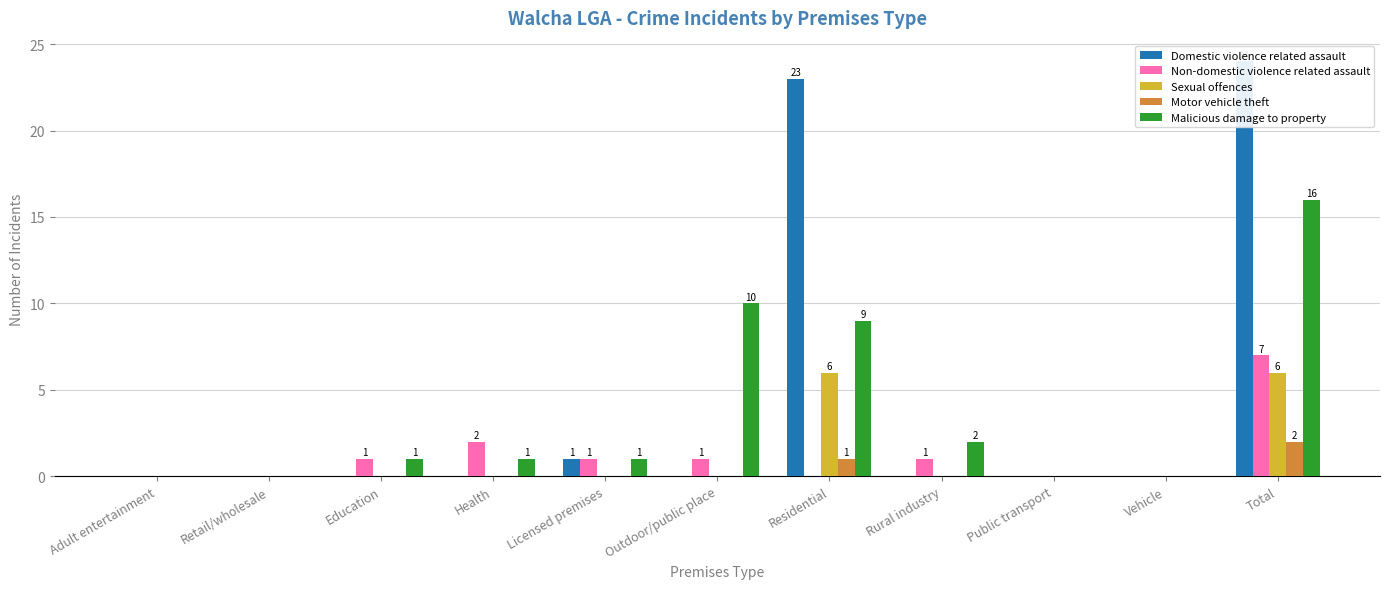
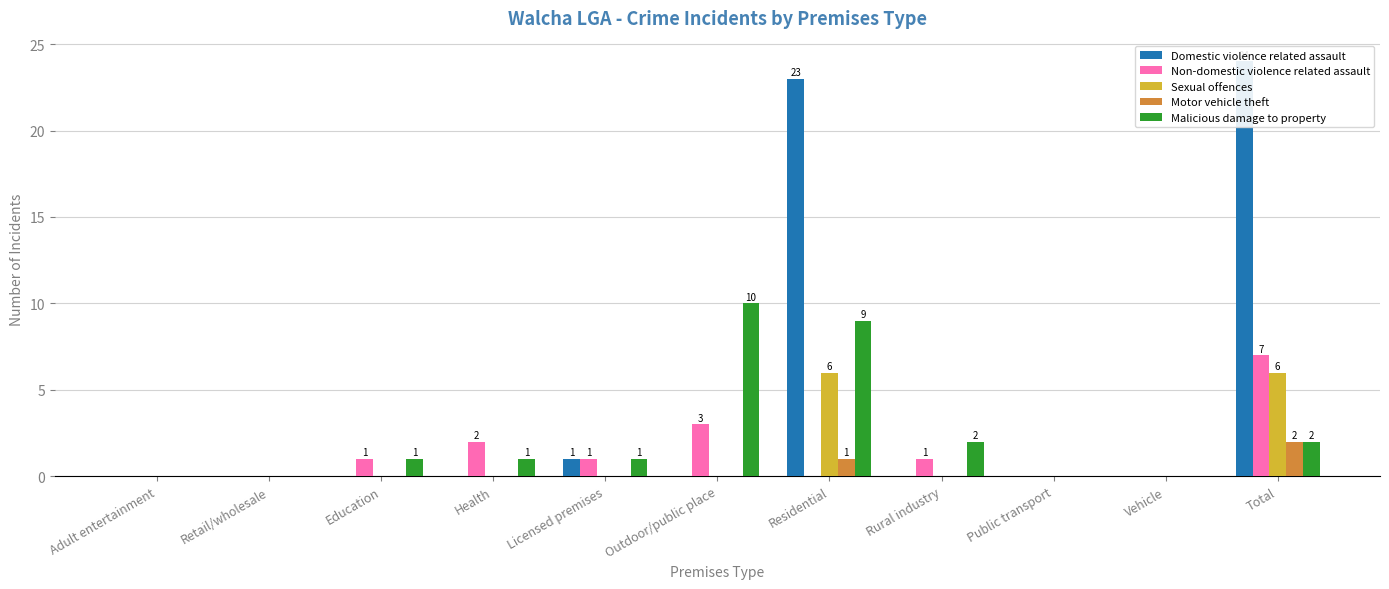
Non-domestic violence related assault, Outdoor/public place: 1 -> 3
Malicious damage to property, Total: 16 -> 2
